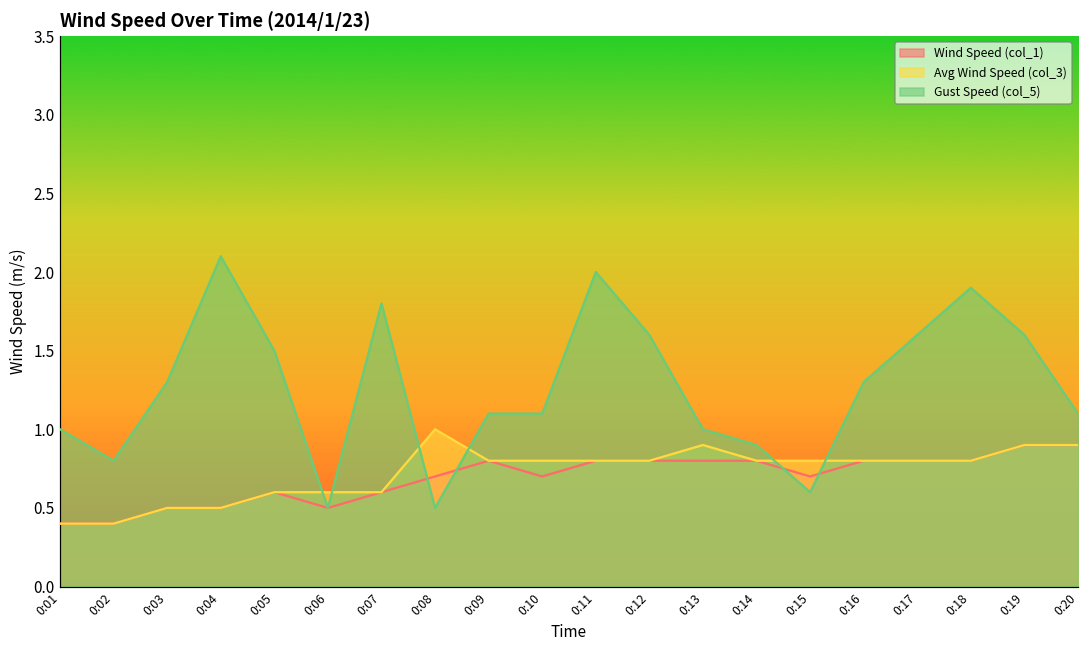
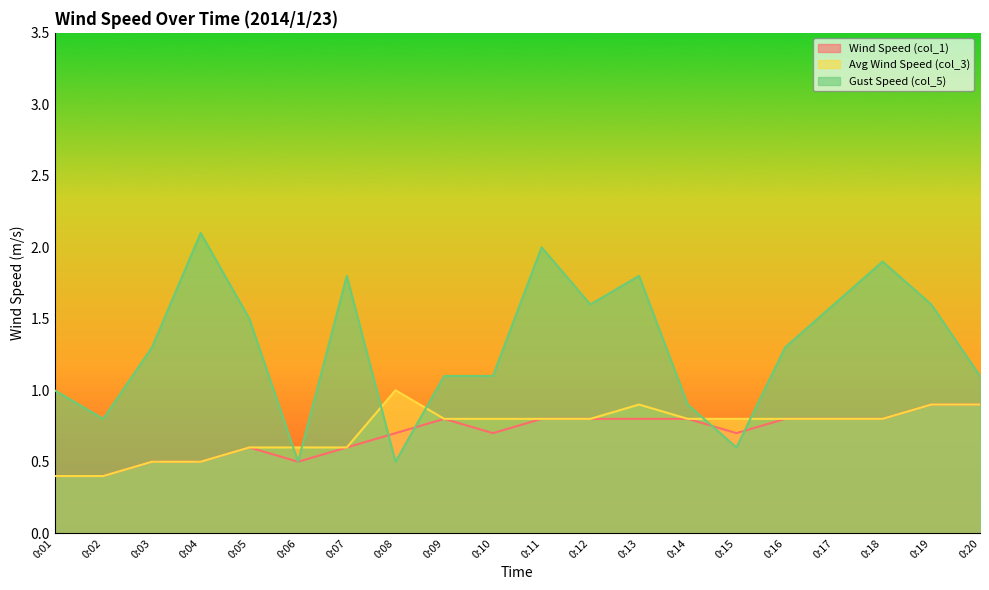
Gust Speed (col_5), 0:13: 1.0 -> 1.8
